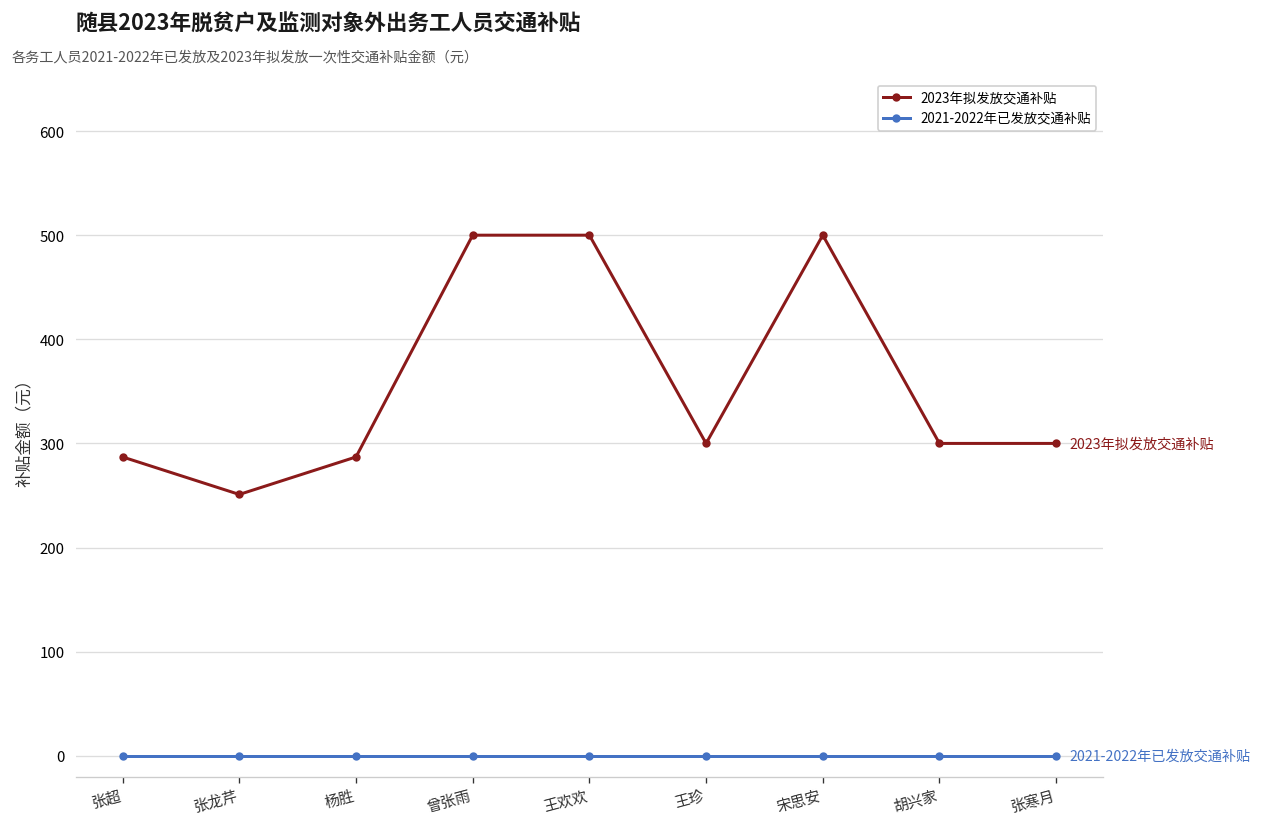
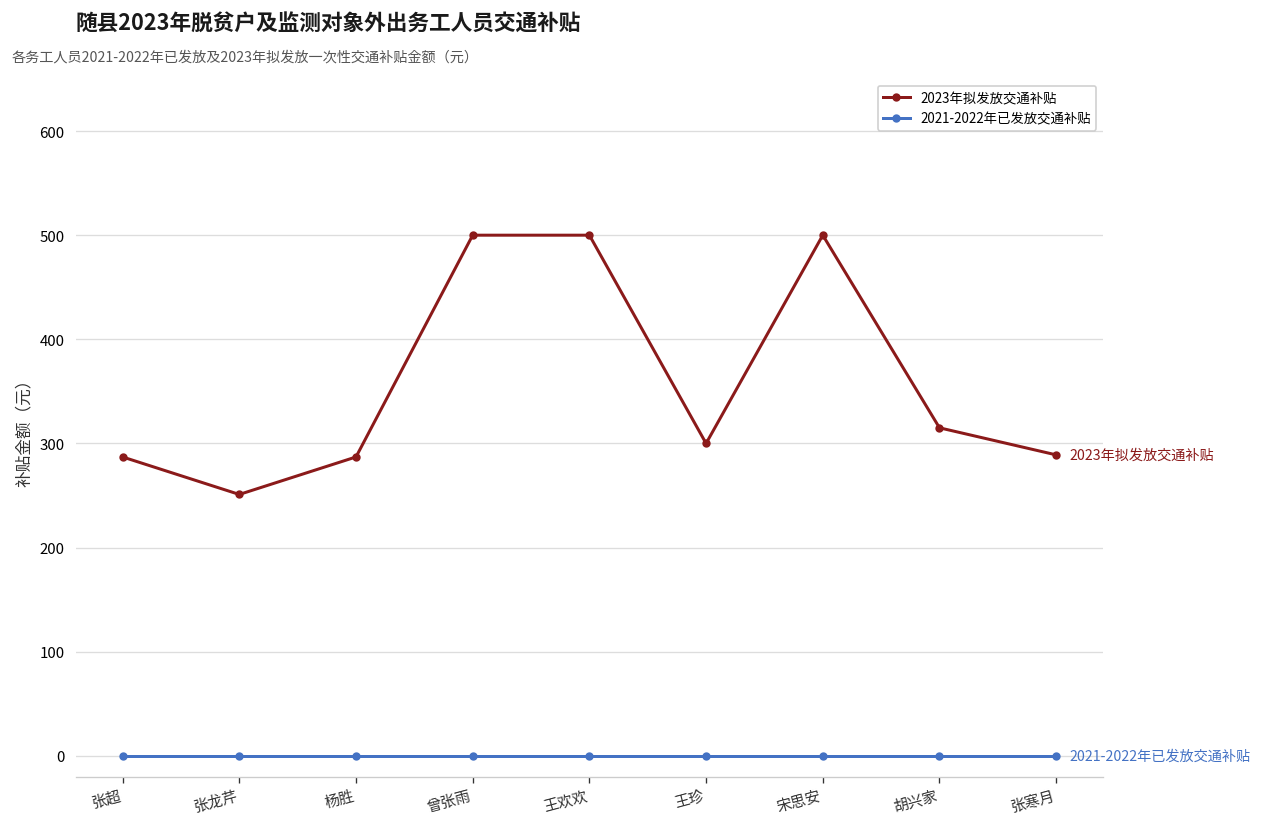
2023年拟发放交通补贴, 胡兴家: 300 -> 320
2023年拟发放交通补贴, 张寒月: 300 -> 290
